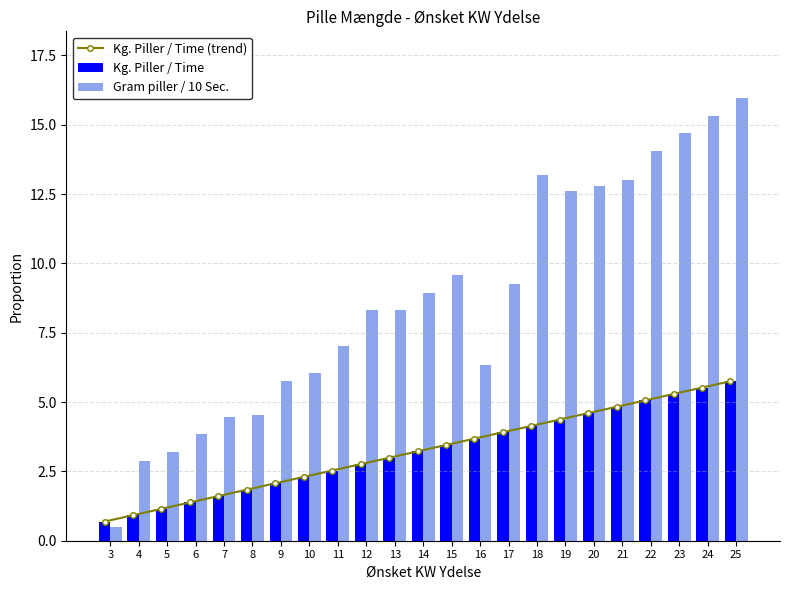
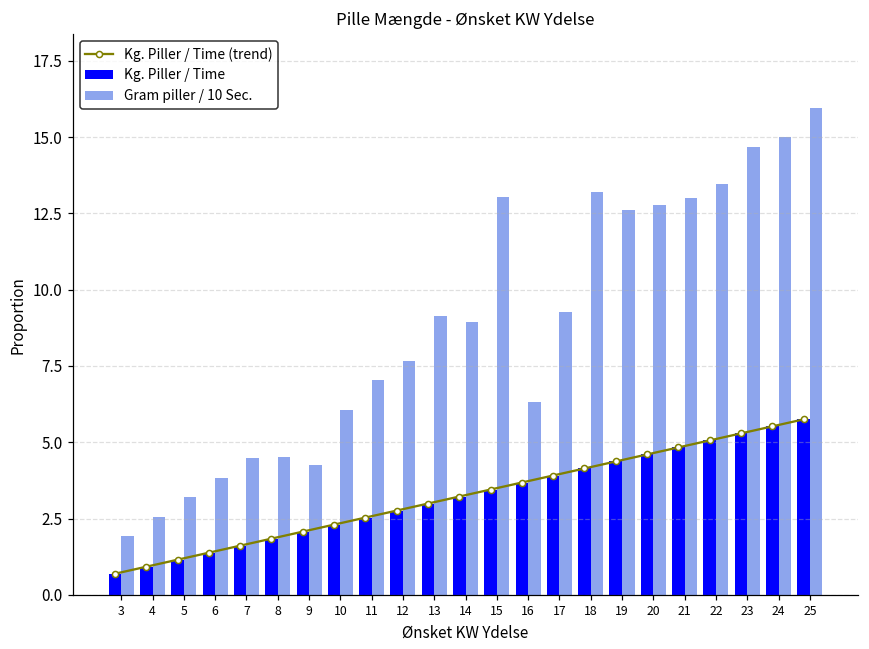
Gram piller / 10 Sec., 3: 0.5 -> 1.9
Gram piller / 10 Sec., 4: 2.9 -> 2.6
Gram piller / 10 Sec., 9: 5.8 -> 4.3
Gram piller / 10 Sec., 12: 8.3 -> 7.7
Gram piller / 10 Sec., 13: 8.3 -> 9.1
Gram piller / 10 Sec., 15: 9.6 -> 13.0
Gram piller / 10 Sec., 22: 14.1 -> 13.5
Gram piller / 10 Sec., 24: 15.3 -> 15.0
